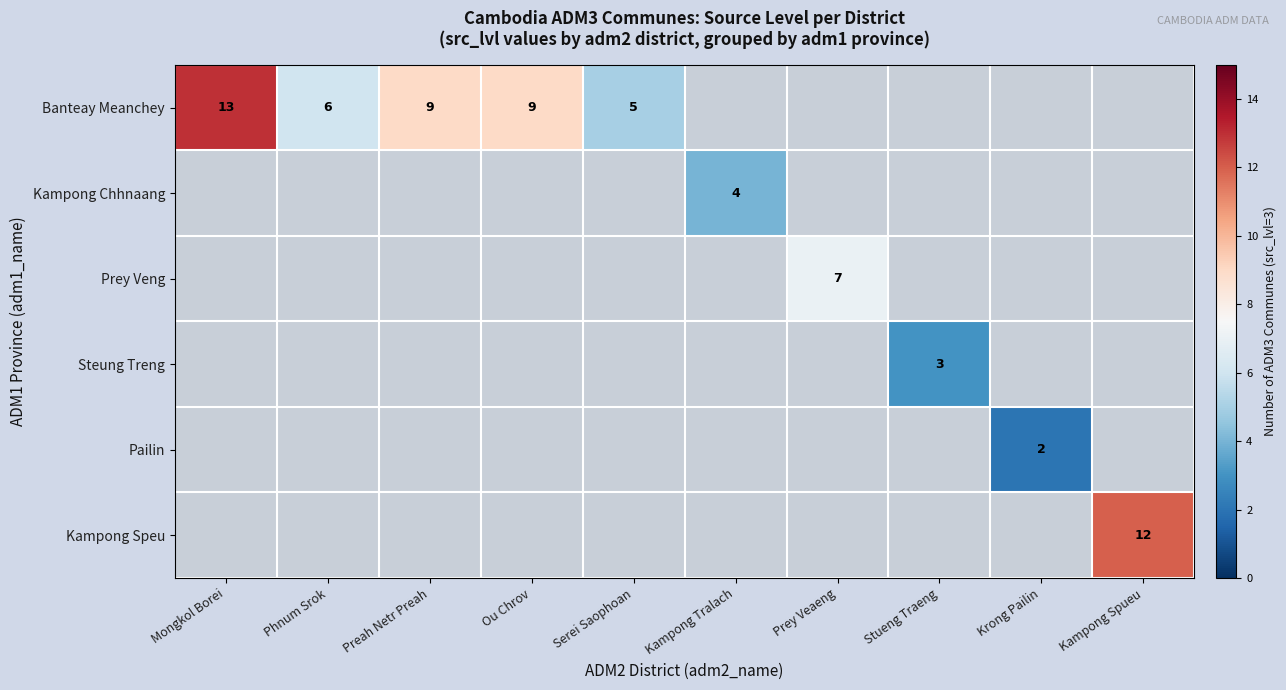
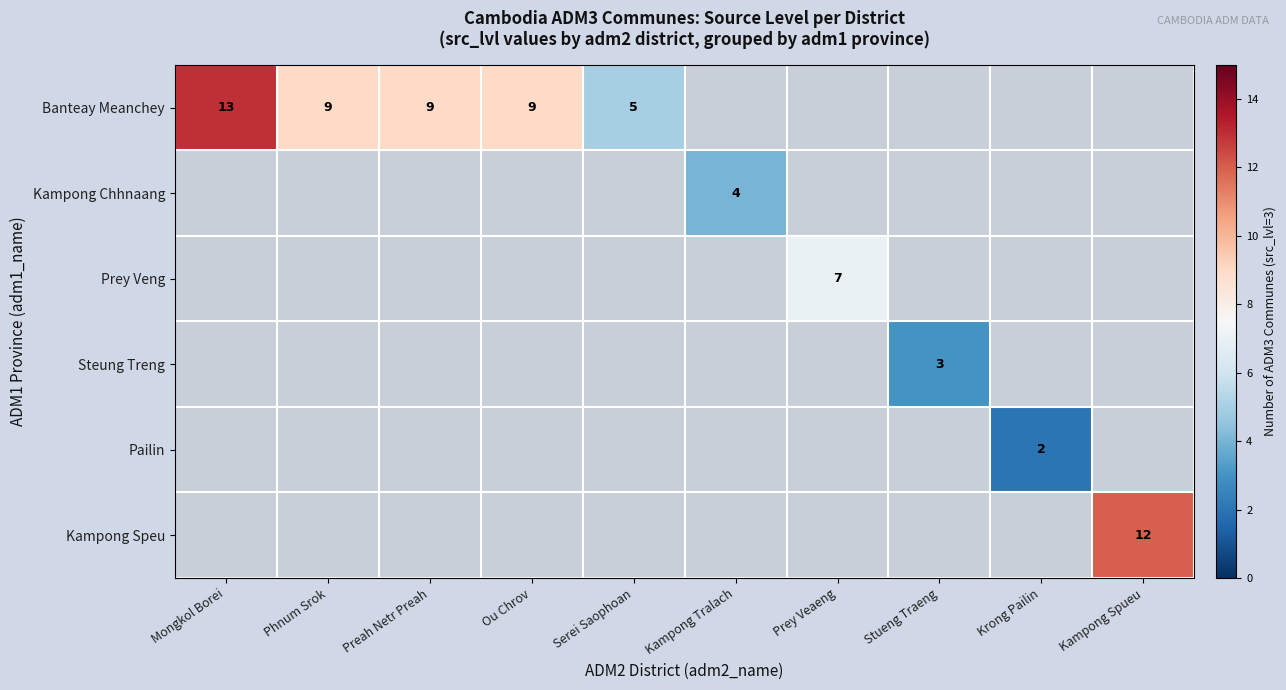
Banteay Meanchey, Phnum Srok: 6 -> 9
